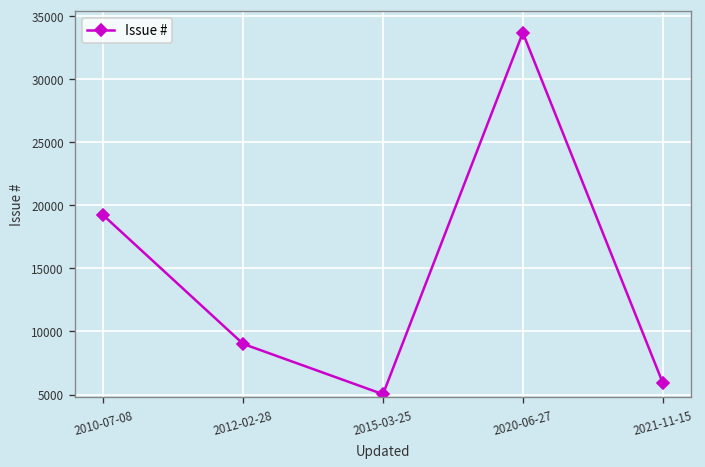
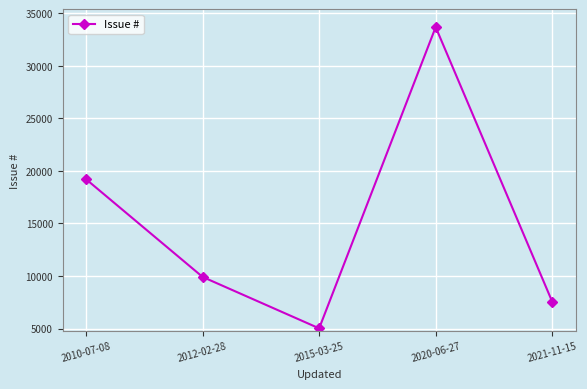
2012-02-28: 9000 -> 9900
2021-11-15: 6000 -> 7600
